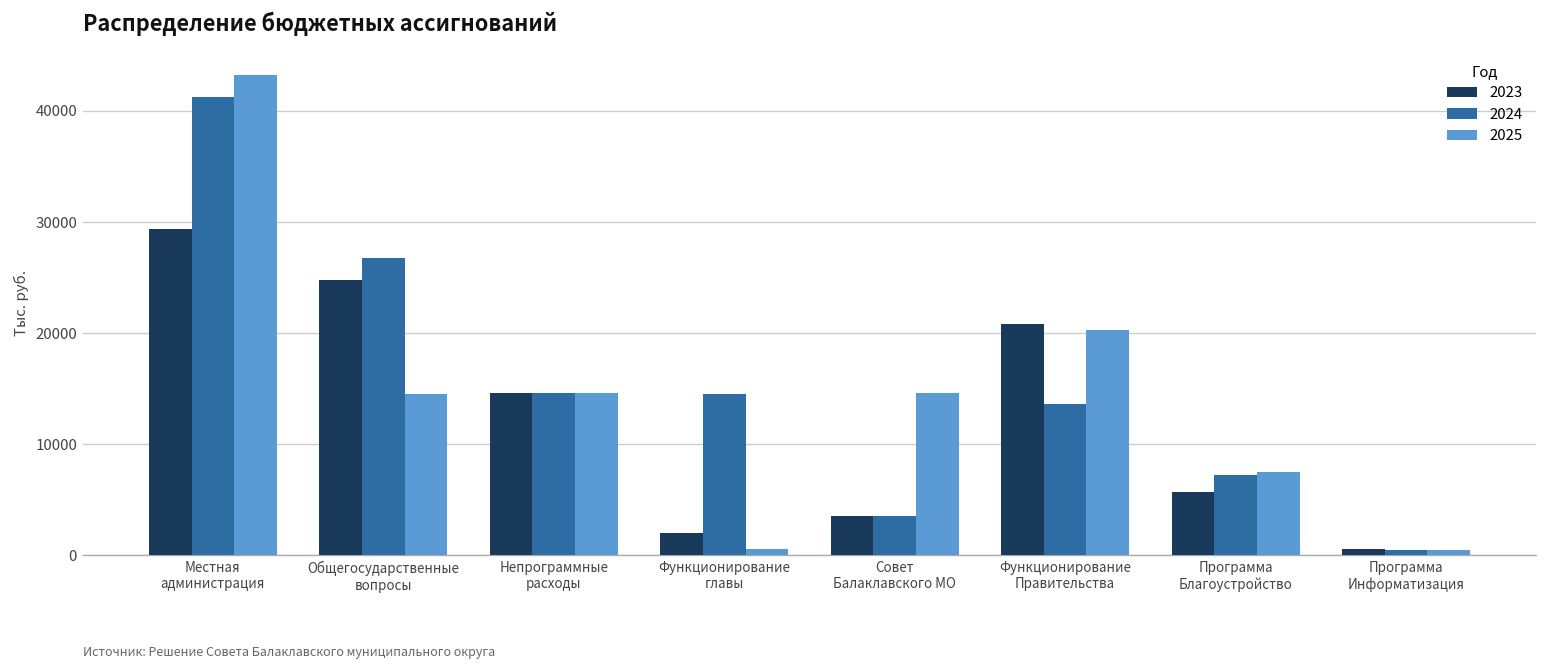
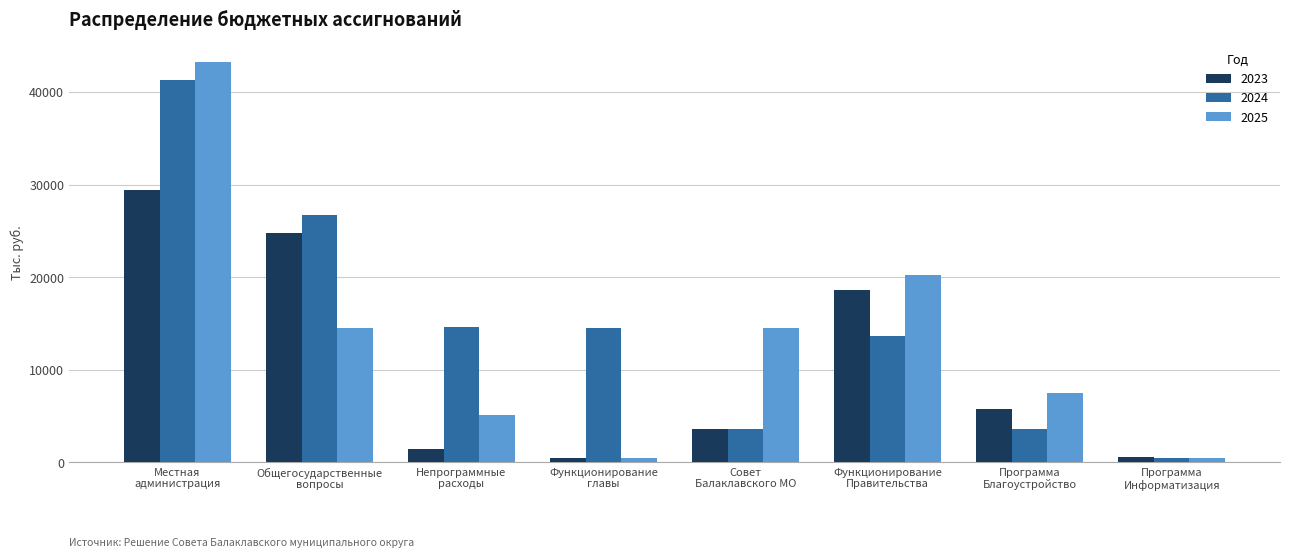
2023, Непрограммные расходы: 15000 -> 1000
2025, Непрограммные расходы: 15000 -> 5000
2023, Функционирование главы: 2000 -> 0
2023, Функционирование Правительства: 21000 -> 19000
2024, Программа Благоустройство: 7000 -> 4000
